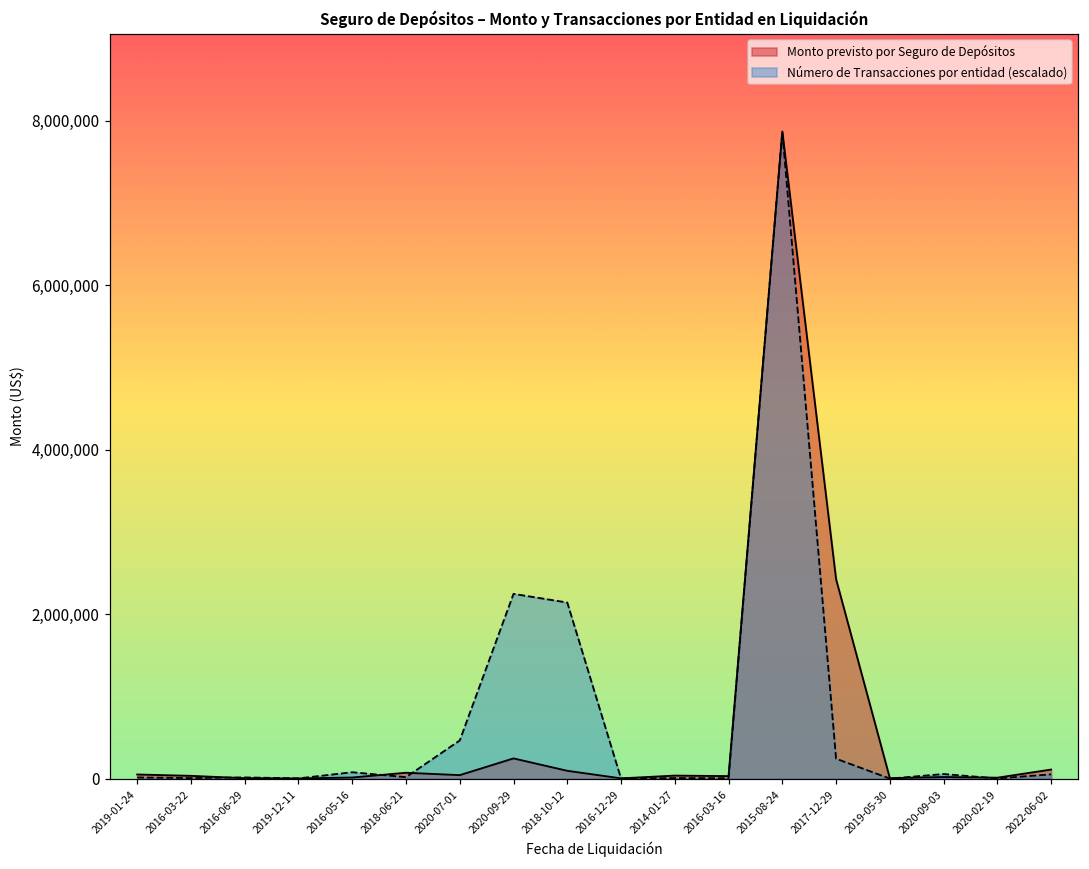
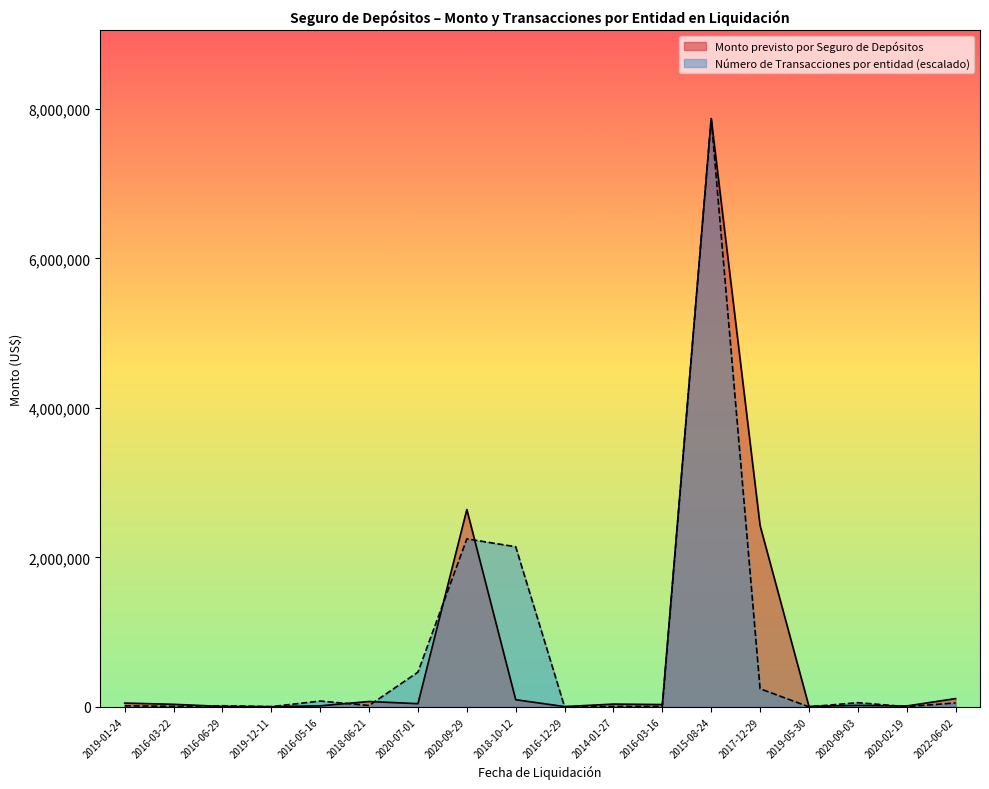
Monto previsto por Seguro de Depósitos, 2020-09-29: 200,000 -> 2,600,000
